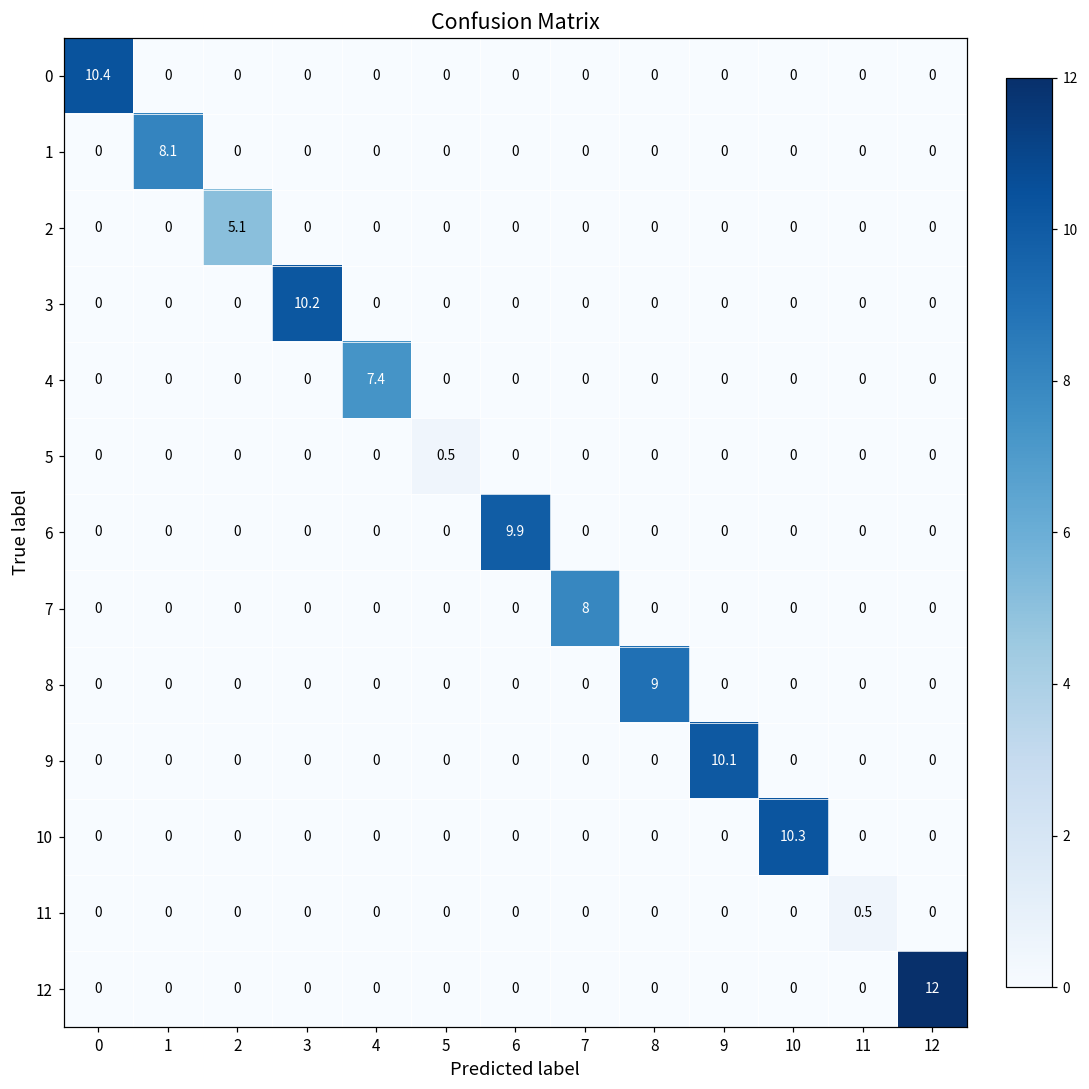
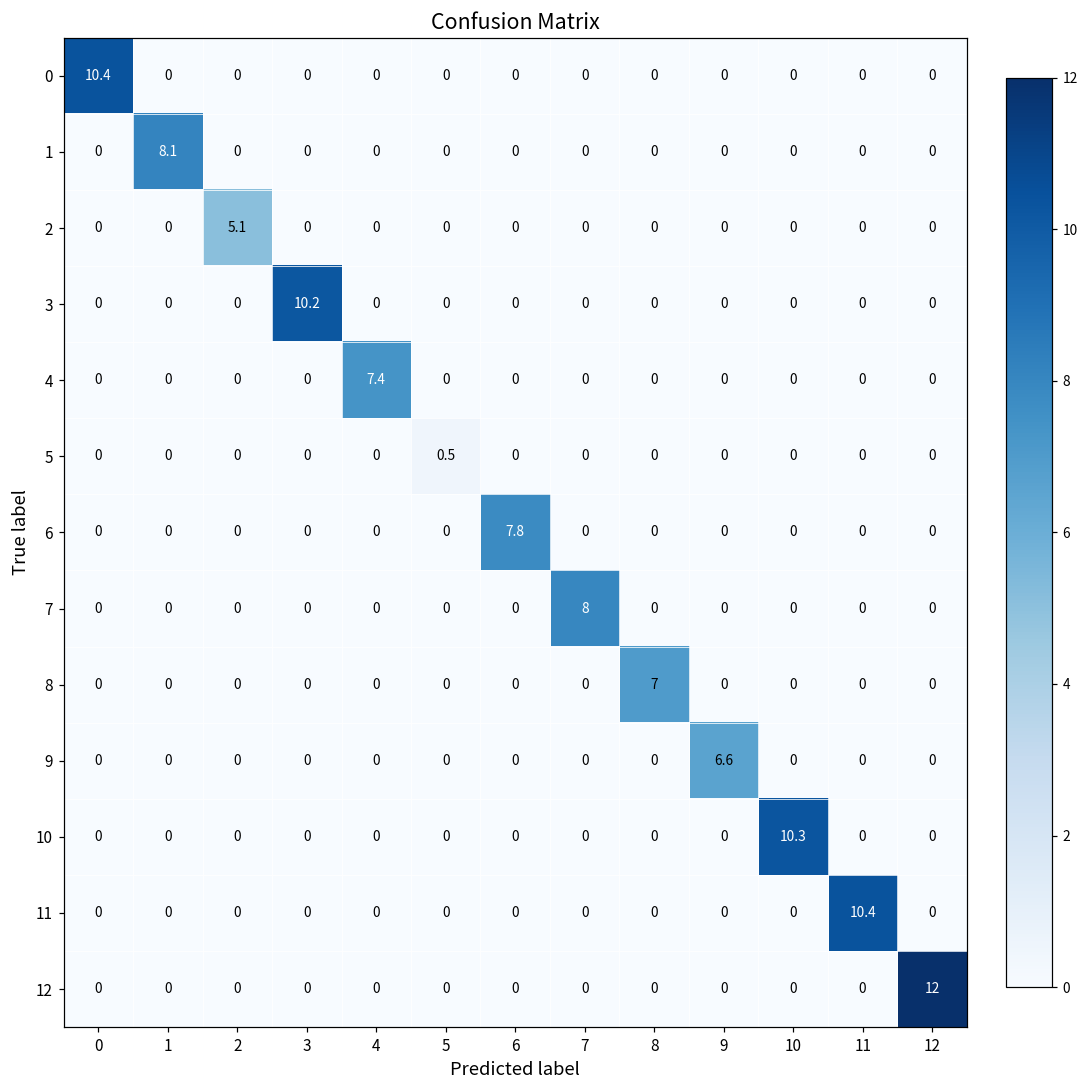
6, 6: 9.9 -> 7.8
8, 8: 9 -> 7
9, 9: 10.1 -> 6.6
11, 11: 0.5 -> 10.4
